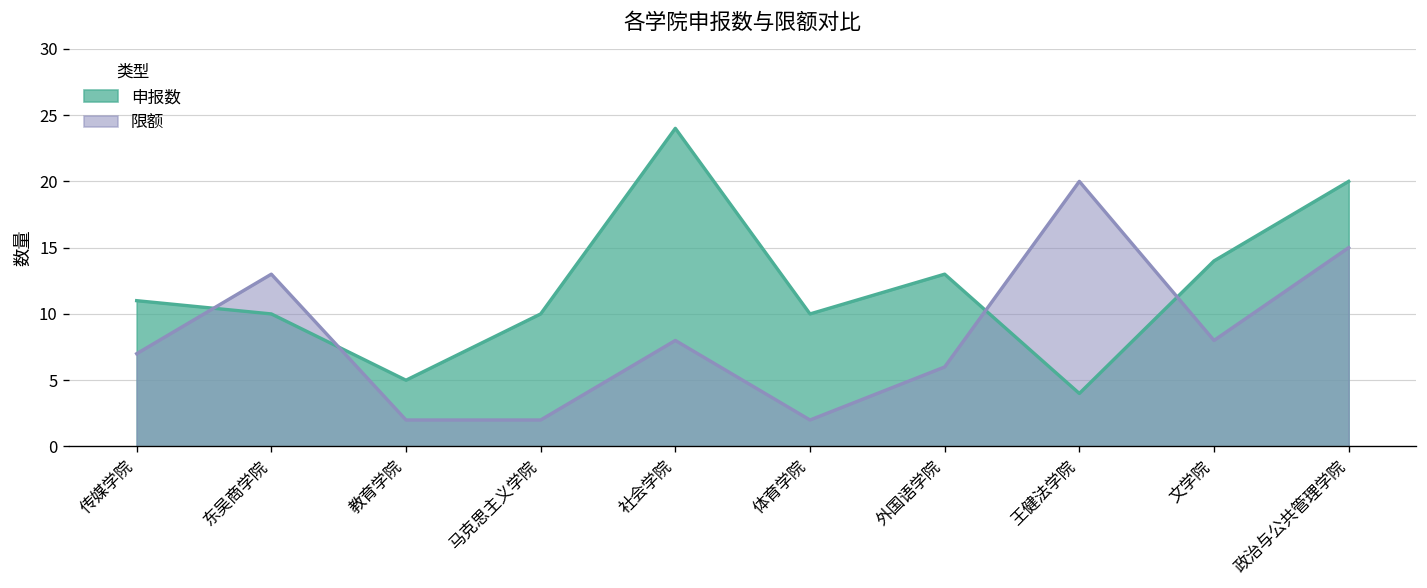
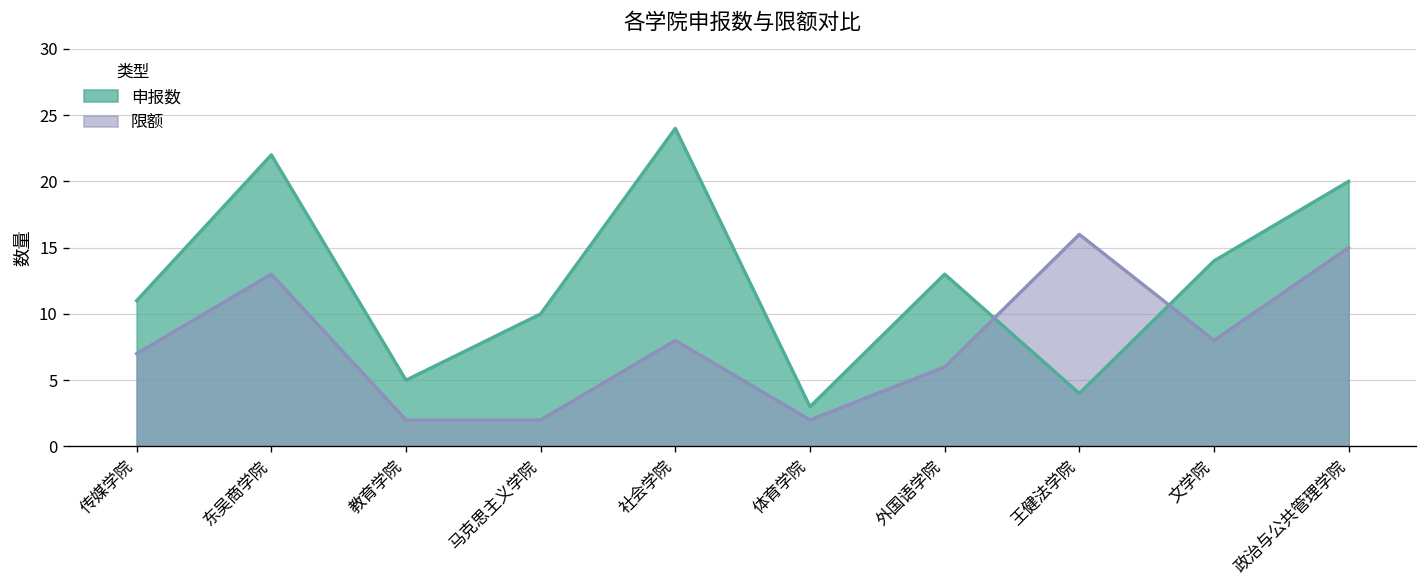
申报数, 东吴商学院: 10 -> 22
申报数, 体育学院: 10 -> 3
限额, 王健法学院: 20 -> 16
